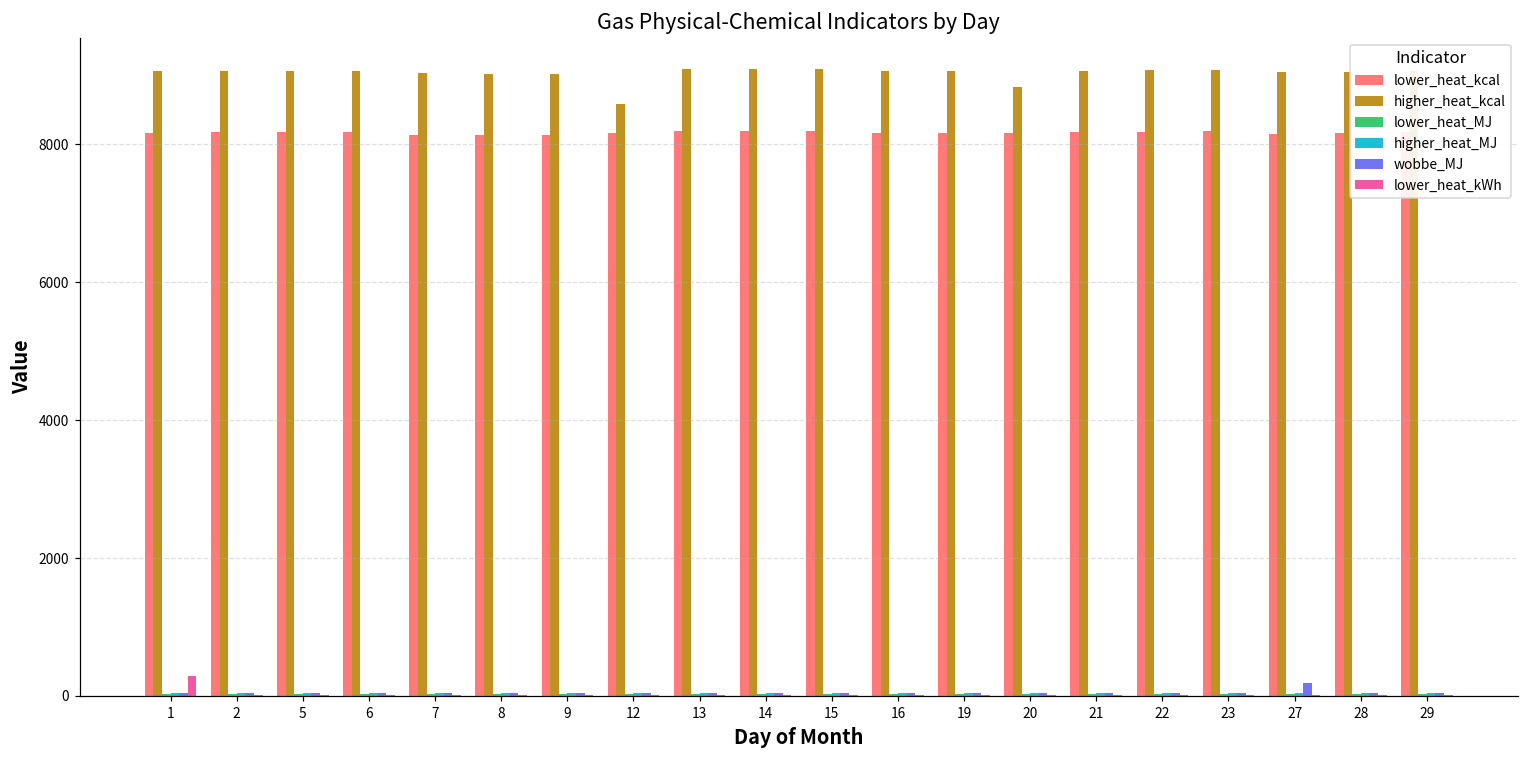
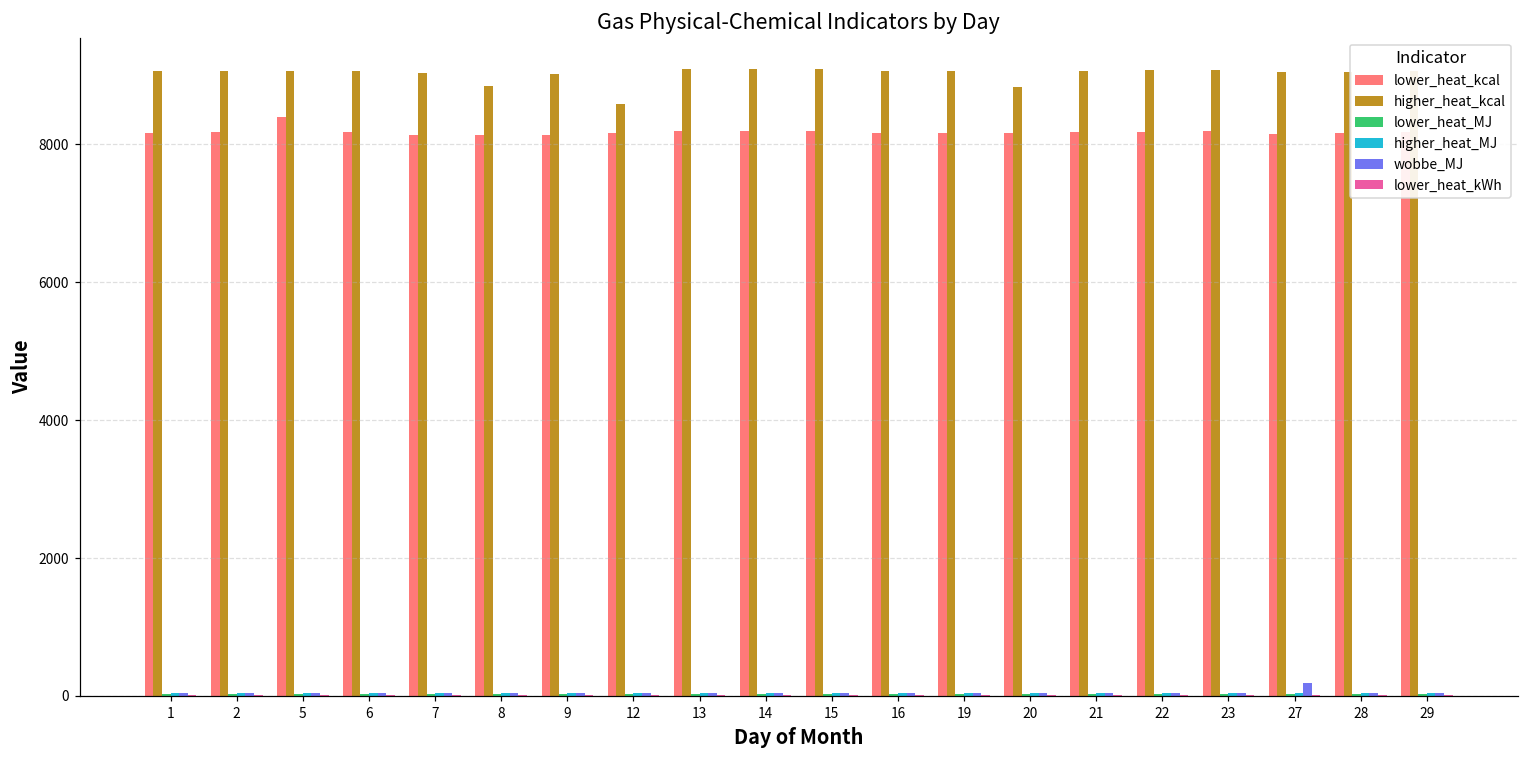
lower_heat_kWh, 1: 300 -> 0
lower_heat_kcal, 5: 8200 -> 8400
higher_heat_kcal, 8: 9000 -> 8800
